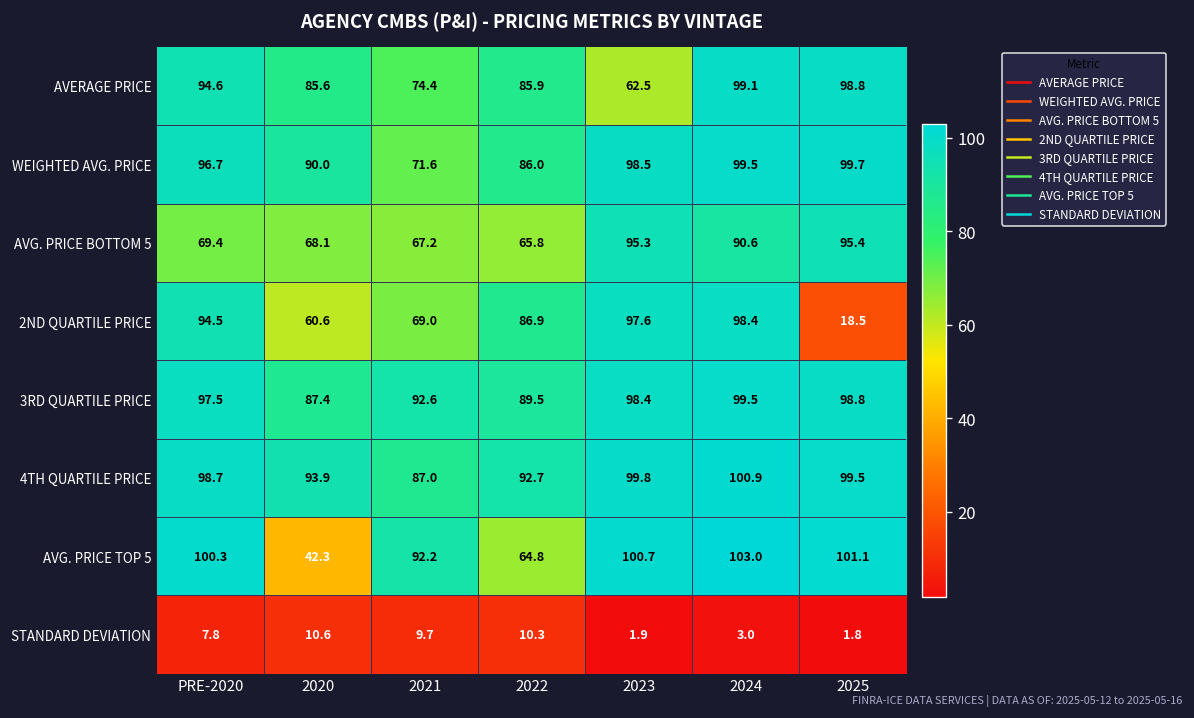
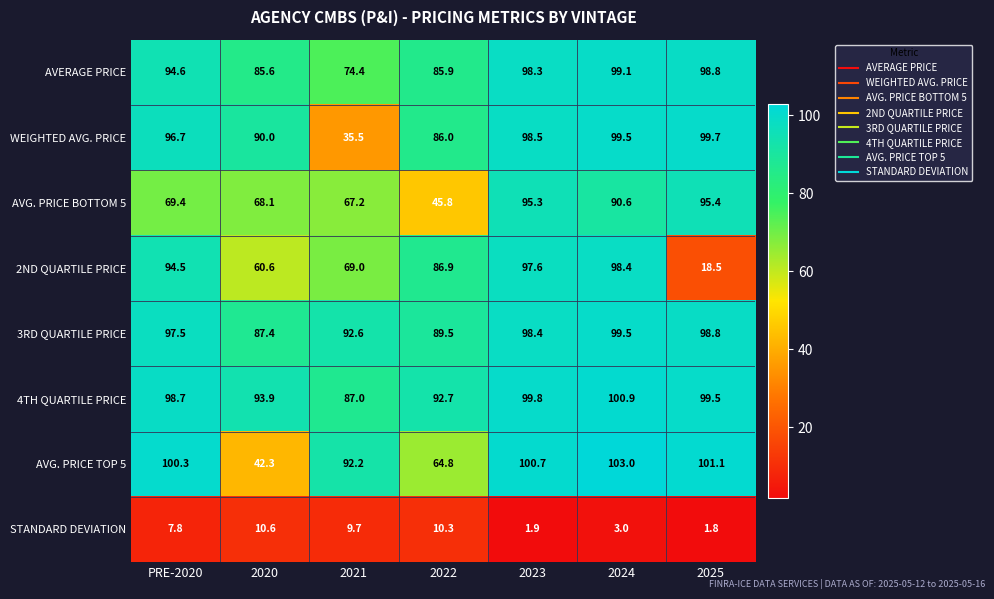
AVERAGE PRICE, 2023: 62.5 -> 98.3
WEIGHTED AVG. PRICE, 2021: 71.6 -> 35.5
AVG. PRICE BOTTOM 5, 2022: 65.8 -> 45.8
